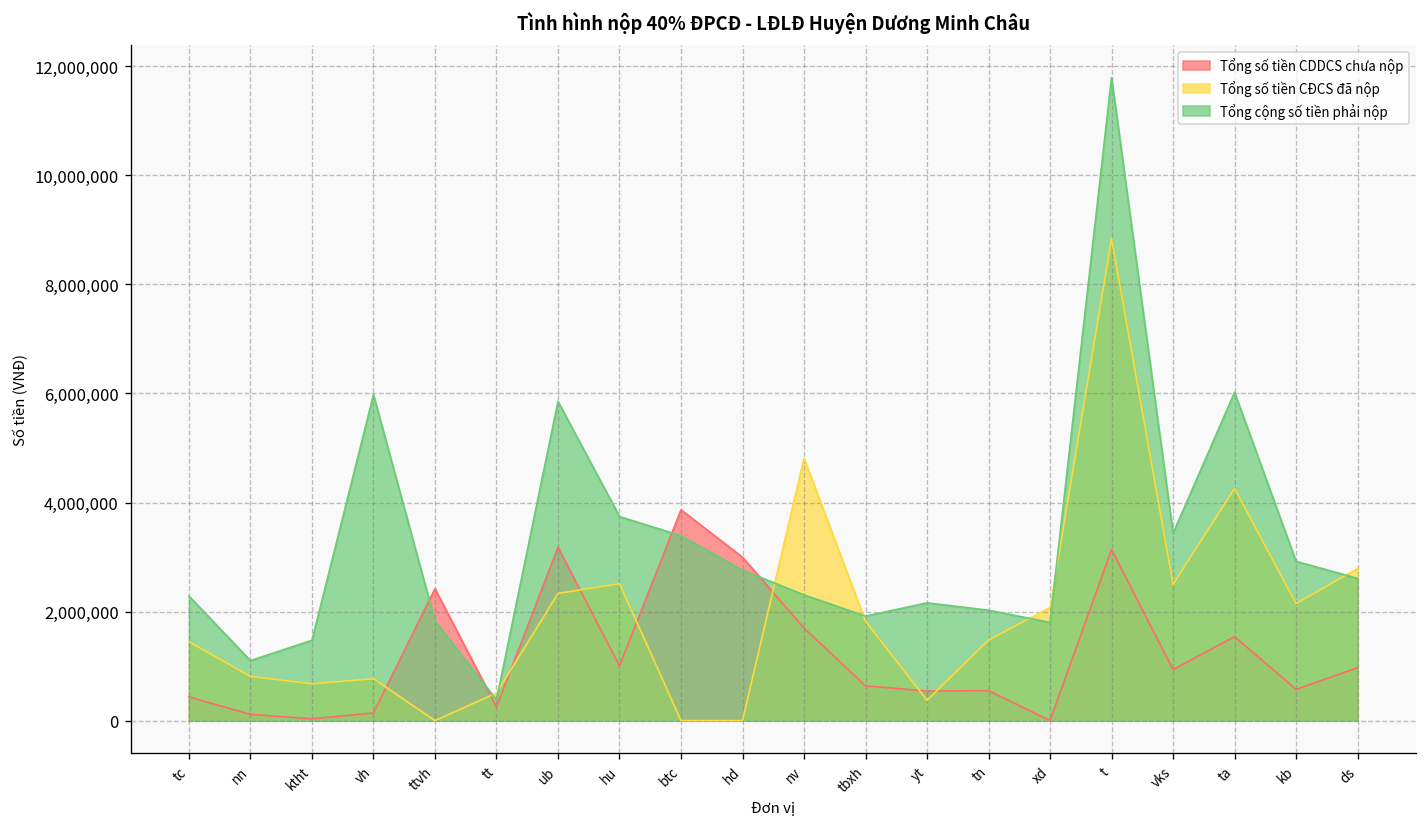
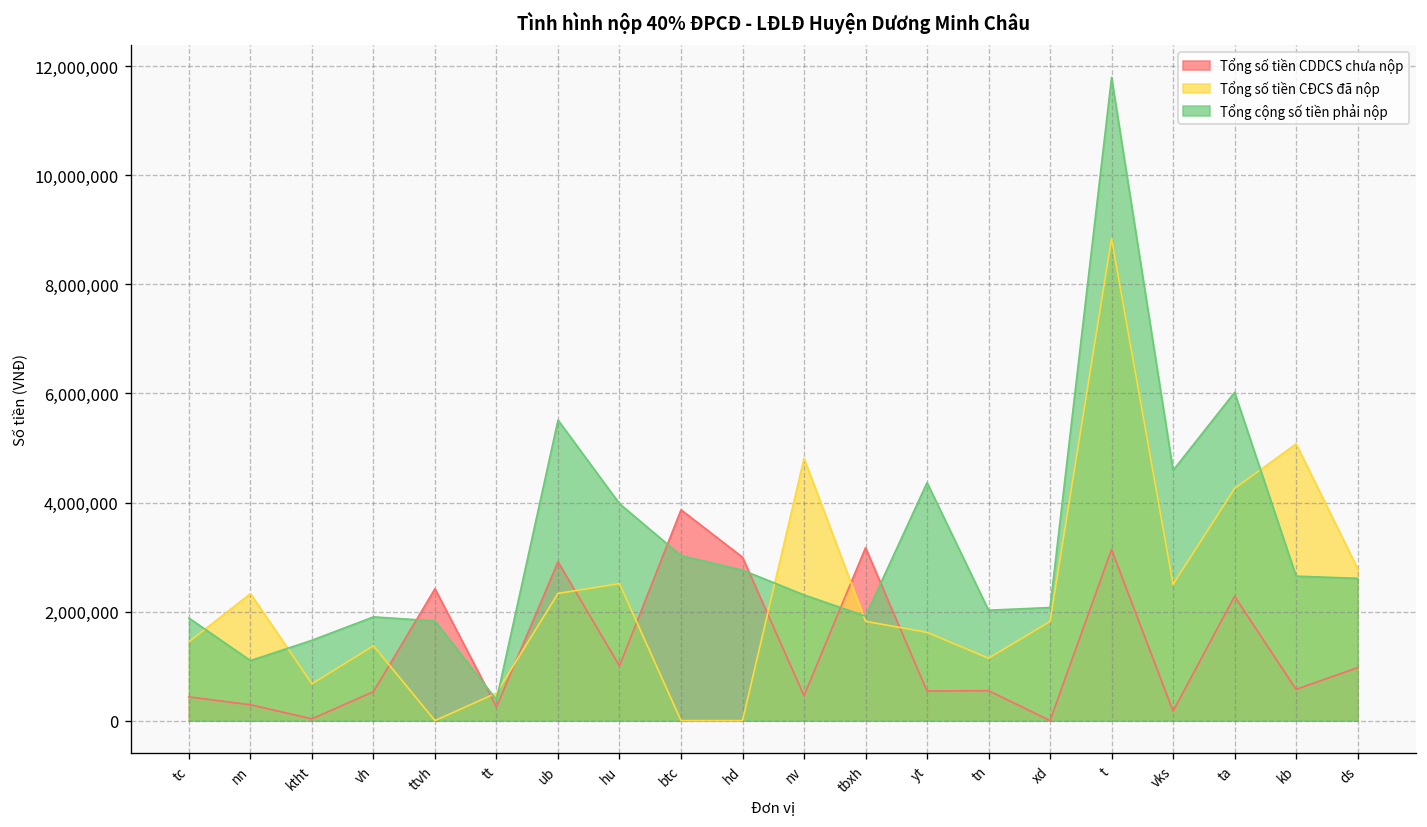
Tổng cộng số tiền phải nộp, tc: 2,300,000 -> 1,900,000
Tổng số tiền CDDCS chưa nộp, nn: 100,000 -> 300,000
Tổng số tiền CĐCS đã nộp, nn: 800,000 -> 2,300,000
Tổng số tiền CDDCS chưa nộp, vh: 100,000 -> 500,000
Tổng số tiền CĐCS đã nộp, vh: 800,000 -> 1,400,000
Tổng cộng số tiền phải nộp, vh: 6,000,000 -> 1,900,000
Tổng số tiền CDDCS chưa nộp, ub: 3,200,000 -> 2,900,000
Tổng cộng số tiền phải nộp, ub: 5,900,000 -> 5,500,000
Tổng cộng số tiền phải nộp, hu: 3,700,000 -> 4,000,000
Tổng cộng số tiền phải nộp, btc: 3,400,000 -> 3,000,000
Tổng số tiền CDDCS chưa nộp, nv: 1,700,000 -> 500,000
Tổng số tiền CDDCS chưa nộp, tbxh: 600,000 -> 3,200,000
Tổng số tiền CĐCS đã nộp, yt: 400,000 -> 1,600,000
Tổng cộng số tiền phải nộp, yt: 2,200,000 -> 4,400,000
Tổng số tiền CĐCS đã nộp, tn: 1,500,000 -> 1,100,000
Tổng số tiền CĐCS đã nộp, xd: 2,100,000 -> 1,800,000
Tổng cộng số tiền phải nộp, xd: 1,800,000 -> 2,100,000
Tổng số tiền CDDCS chưa nộp, vks: 900,000 -> 200,000
Tổng cộng số tiền phải nộp, vks: 3,400,000 -> 4,600,000
Tổng số tiền CDDCS chưa nộp, ta: 1,500,000 -> 2,300,000
Tổng số tiền CĐCS đã nộp, kb: 2,100,000 -> 5,100,000
Tổng cộng số tiền phải nộp, kb: 2,900,000 -> 2,600,000
